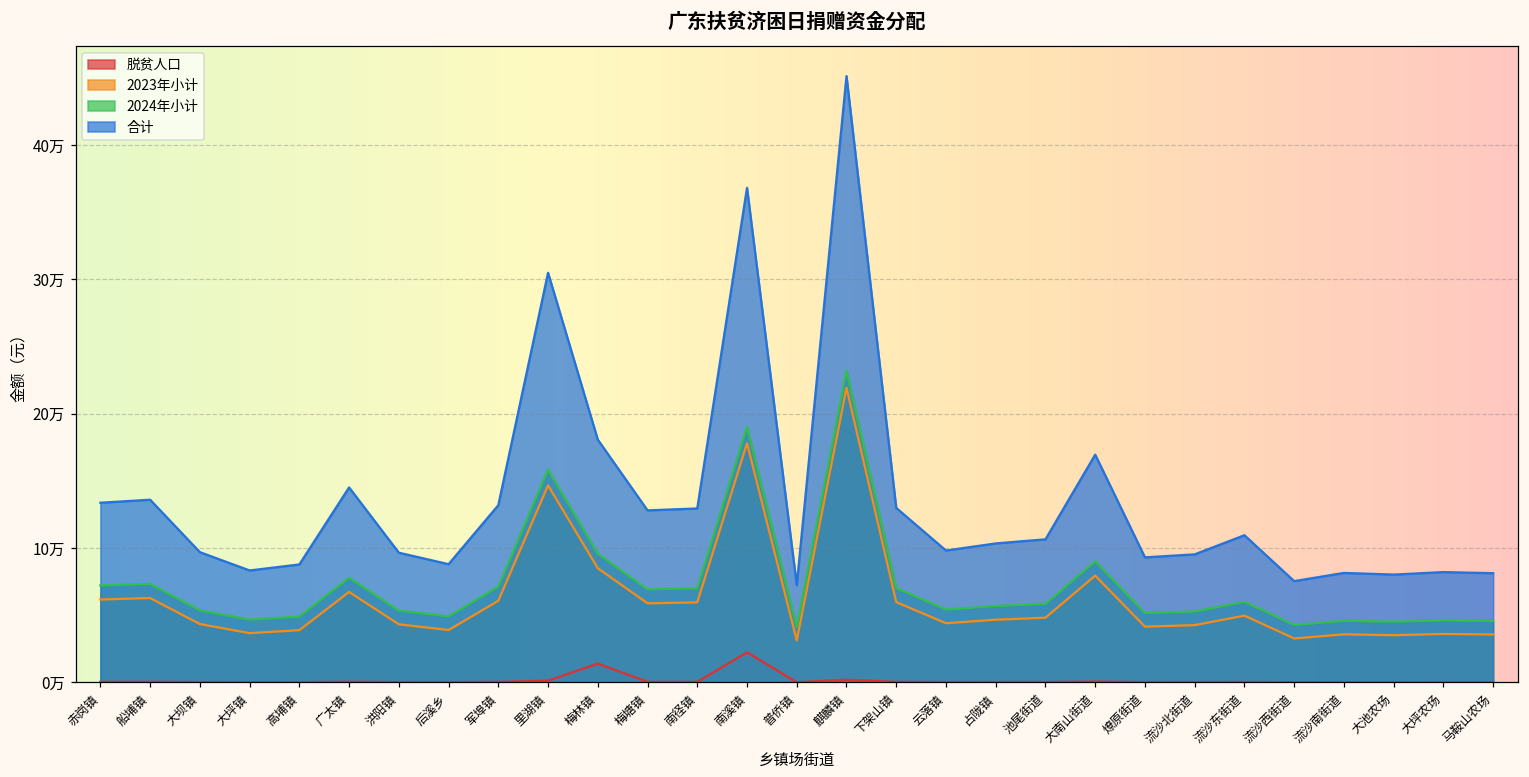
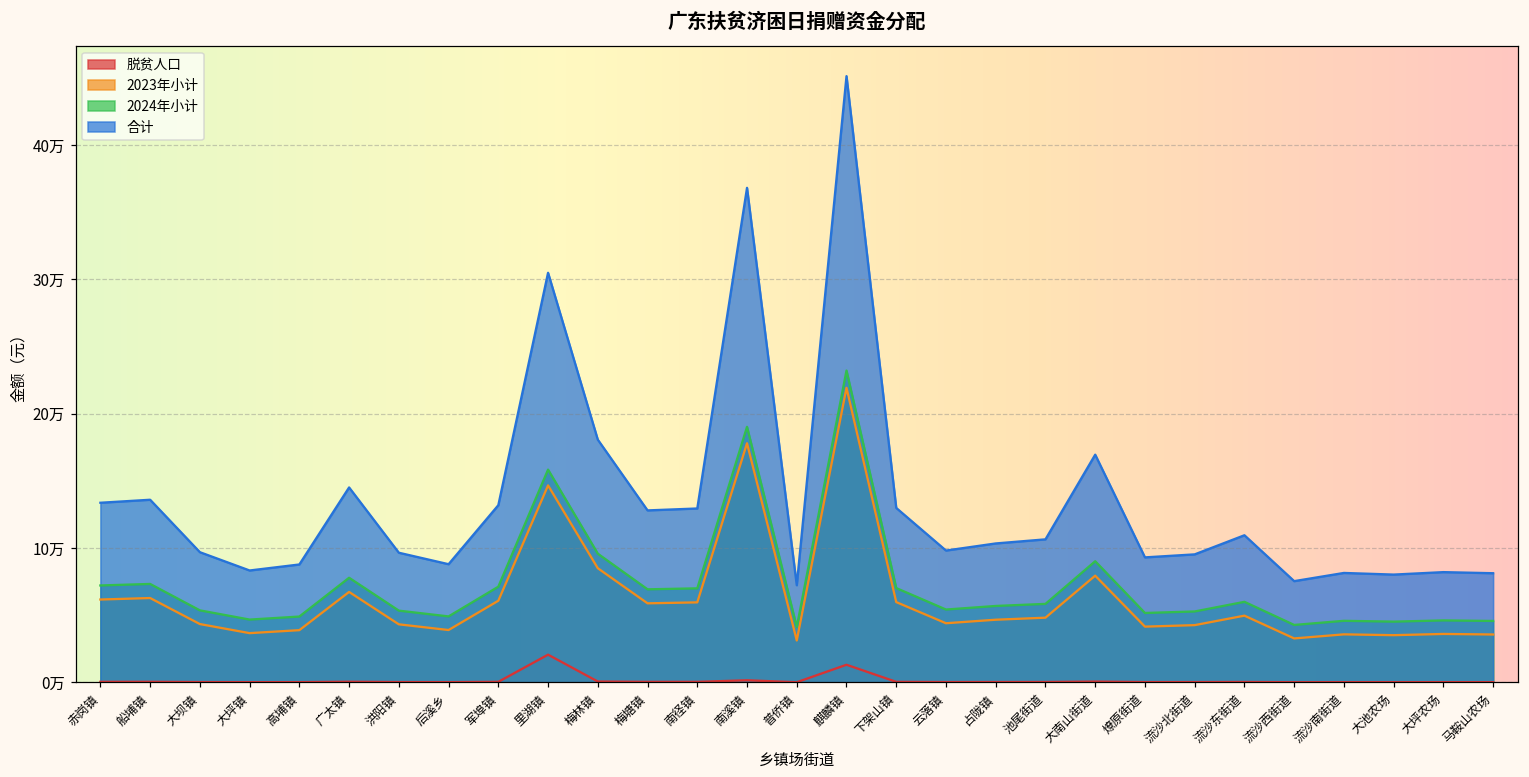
脱贫人口, 里湖镇: 0.1万 -> 2.1万
脱贫人口, 梅林镇: 1.4万 -> 0.1万
脱贫人口, 南溪镇: 2.2万 -> 0.1万
脱贫人口, 麒麟镇: 0.2万 -> 1.3万
